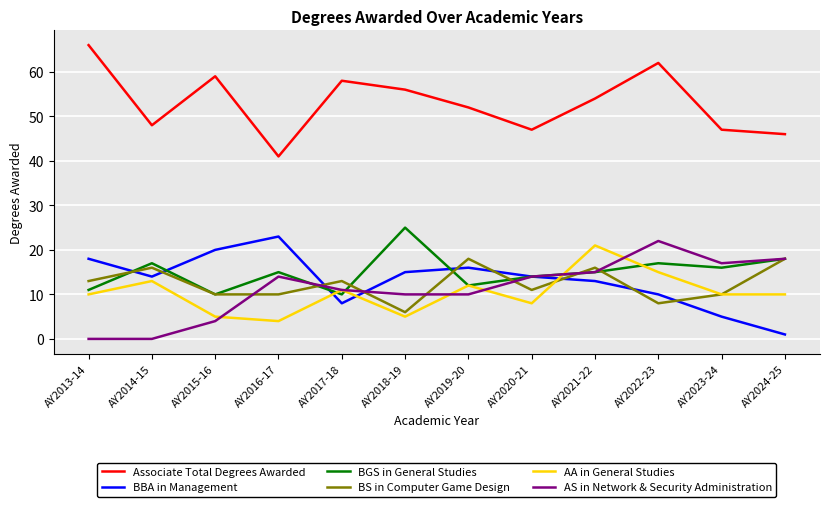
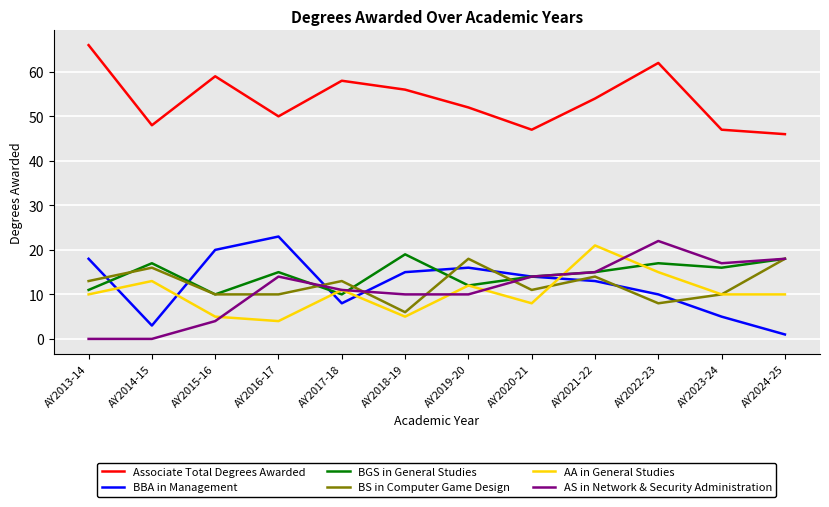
BBA in Management, AY2014-15: 14 -> 3
Associate Total Degrees Awarded, AY2016-17: 41 -> 50
BGS in General Studies, AY2018-19: 25 -> 19
BS in Computer Game Design, AY2021-22: 16 -> 14
